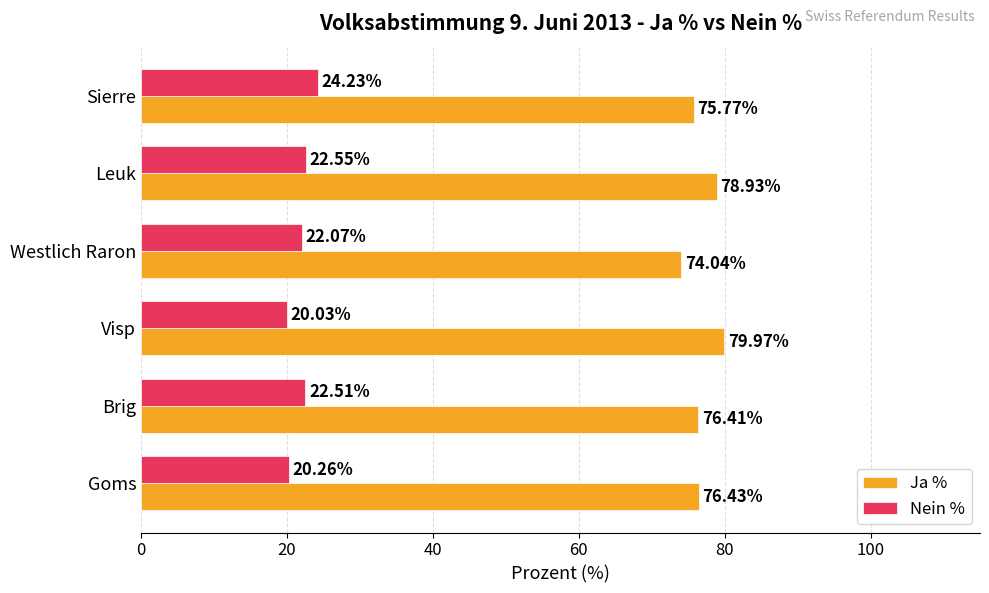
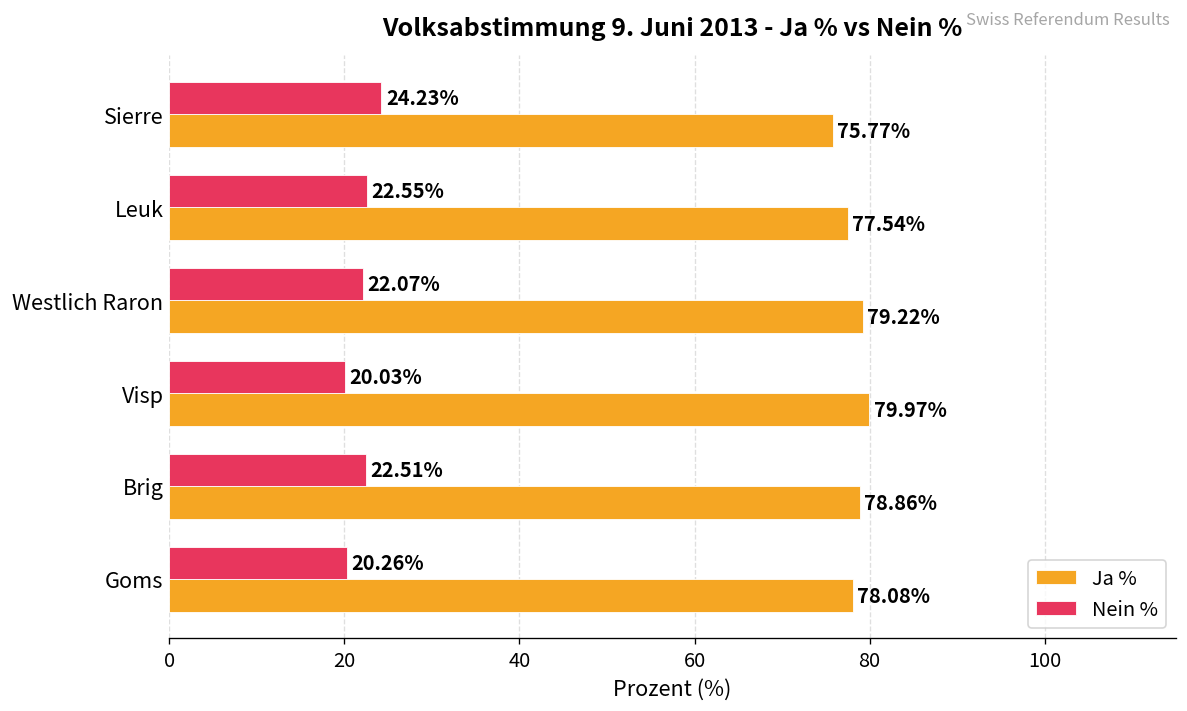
Ja %, Leuk: 78.93% -> 77.54%
Ja %, Westlich Raron: 74.04% -> 79.22%
Ja %, Brig: 76.41% -> 78.86%
Ja %, Goms: 76.43% -> 78.08%
